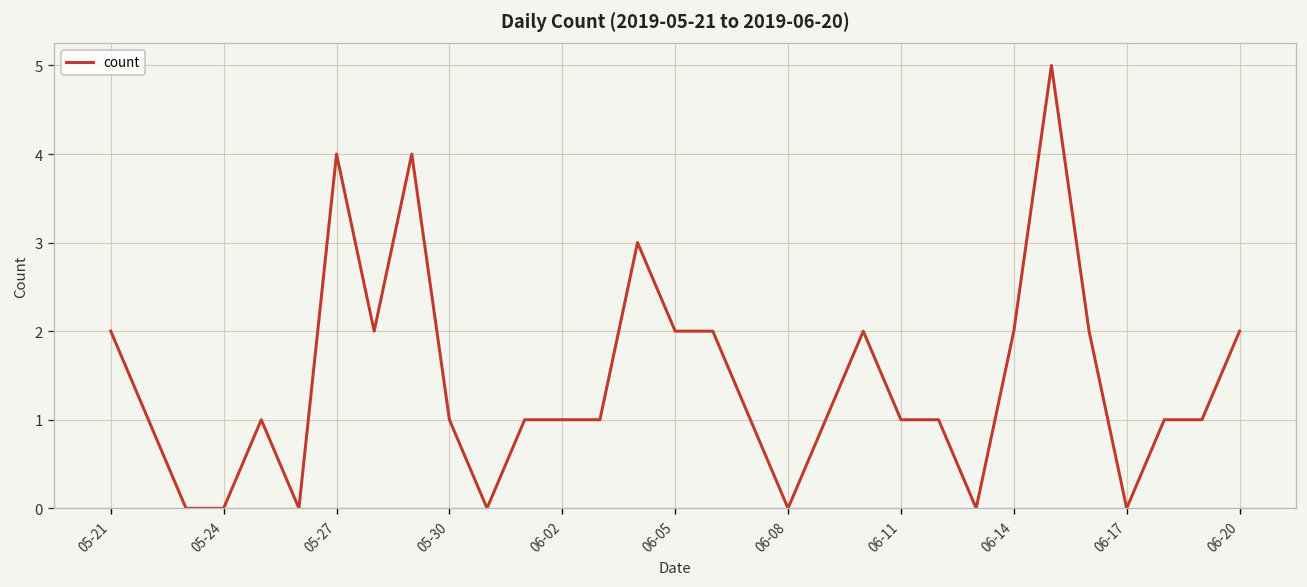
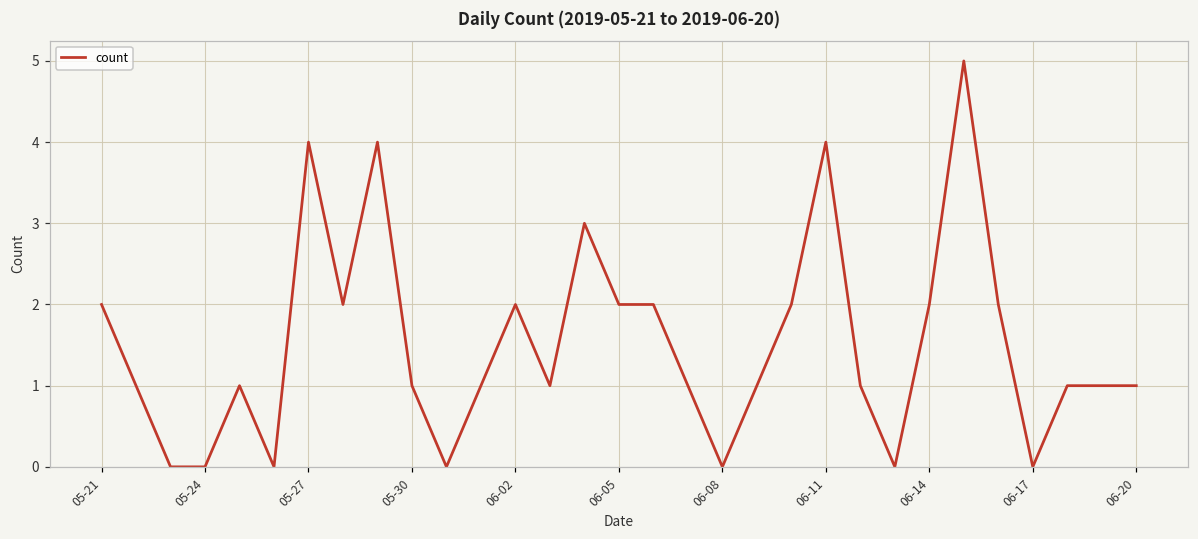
06-02: 1 -> 2
06-11: 1 -> 4
06-20: 2 -> 1
